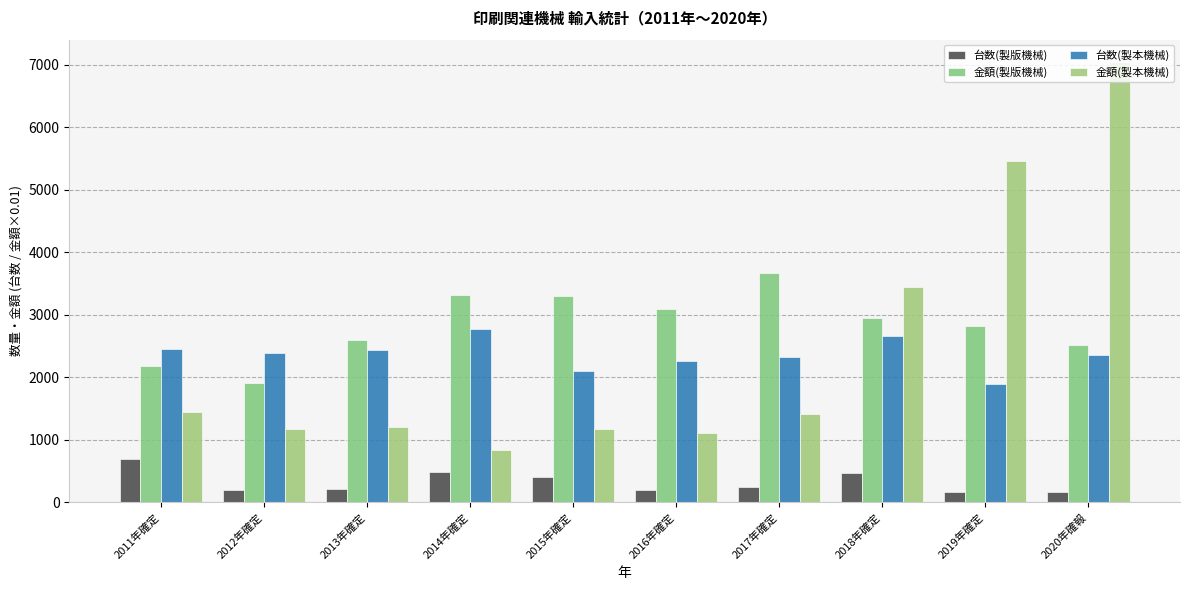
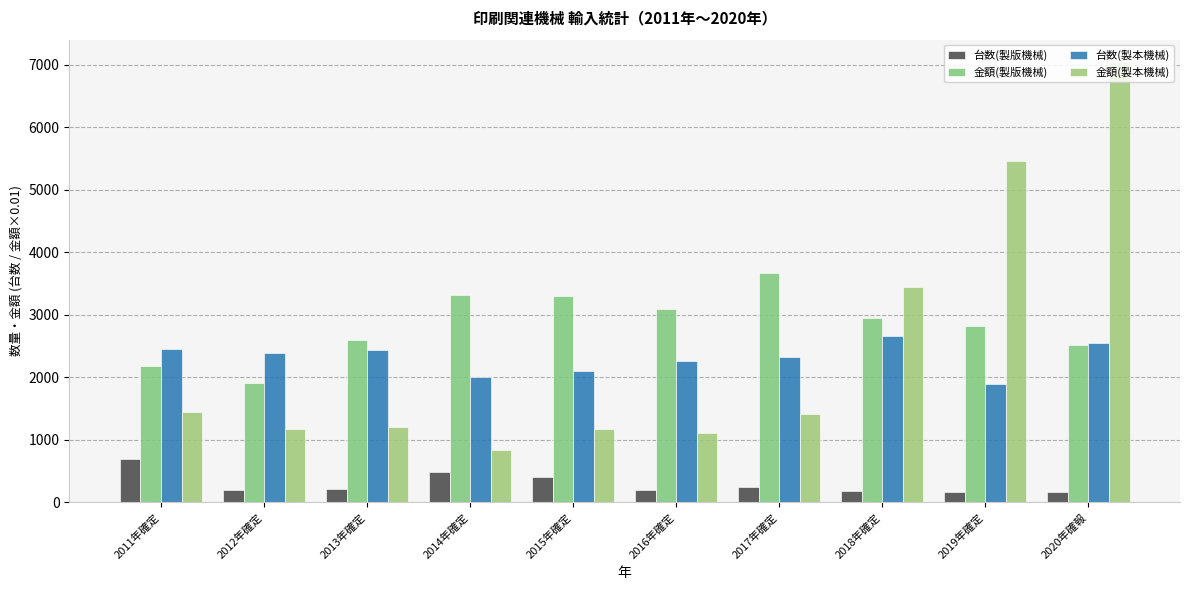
台数(製本機械), 2014年確定: 2800 -> 2000
台数(製版機械), 2018年確定: 500 -> 200
台数(製本機械), 2020年確報: 2300 -> 2500
